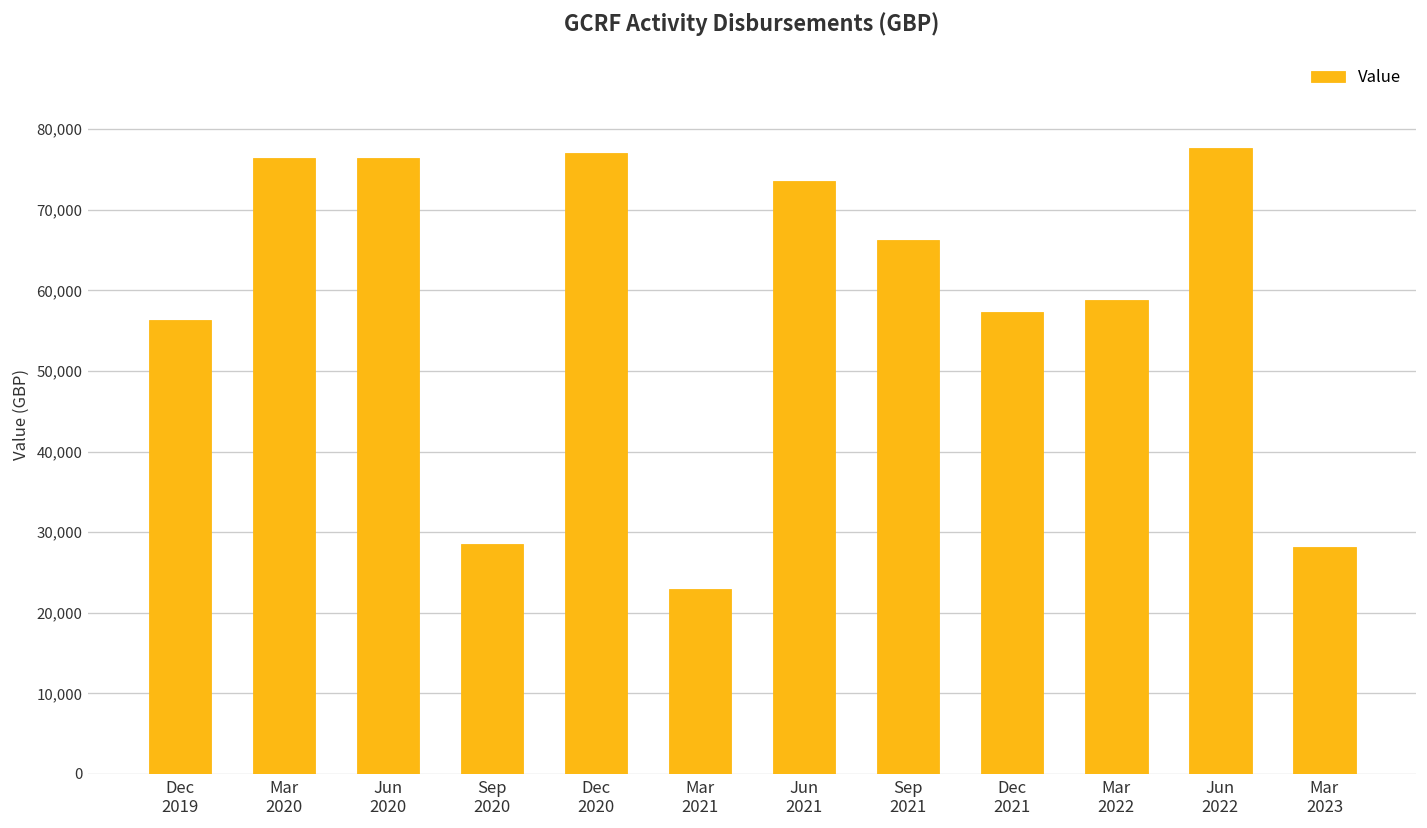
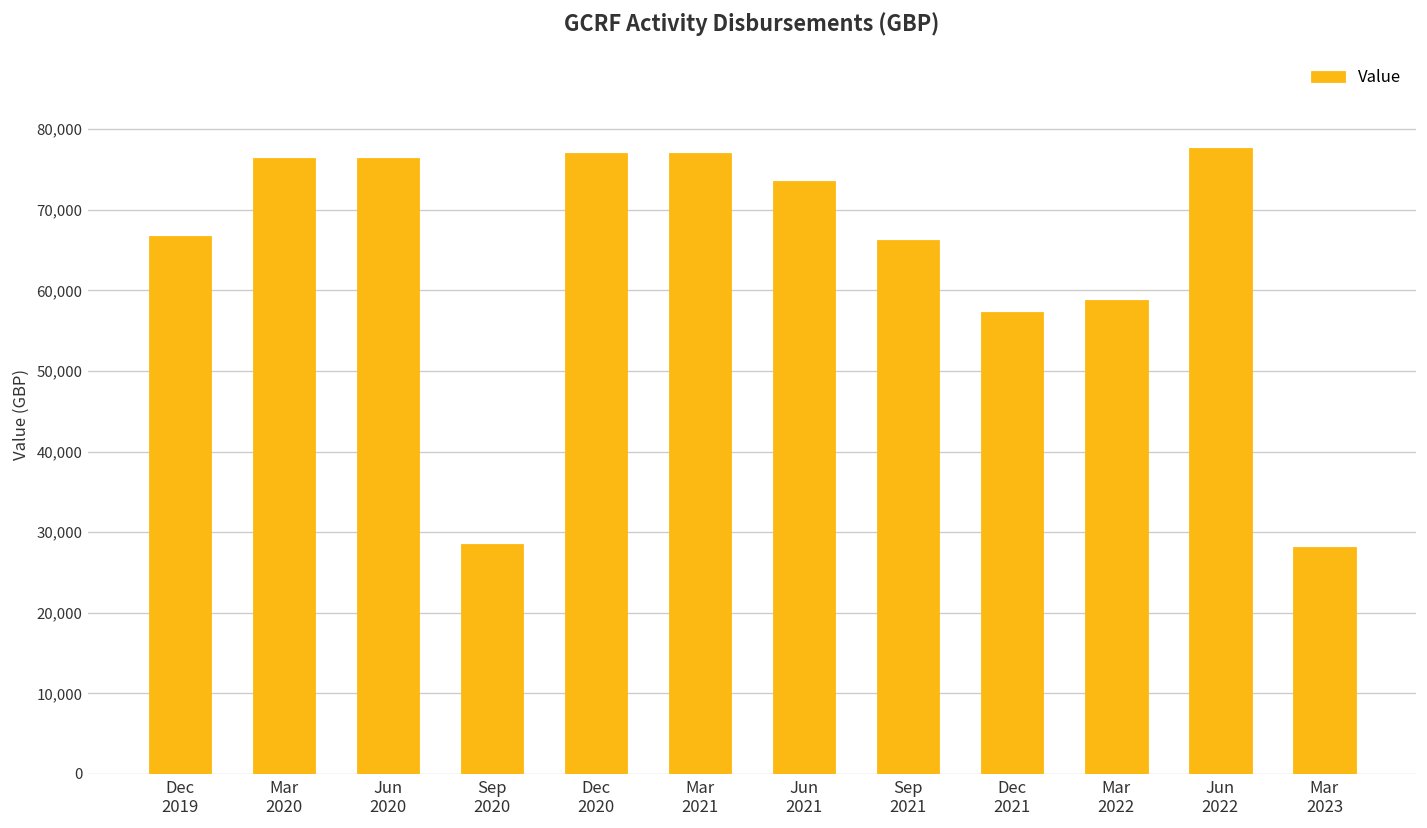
Dec 2019: 56,000 -> 67,000
Mar 2021: 23,000 -> 77,000
